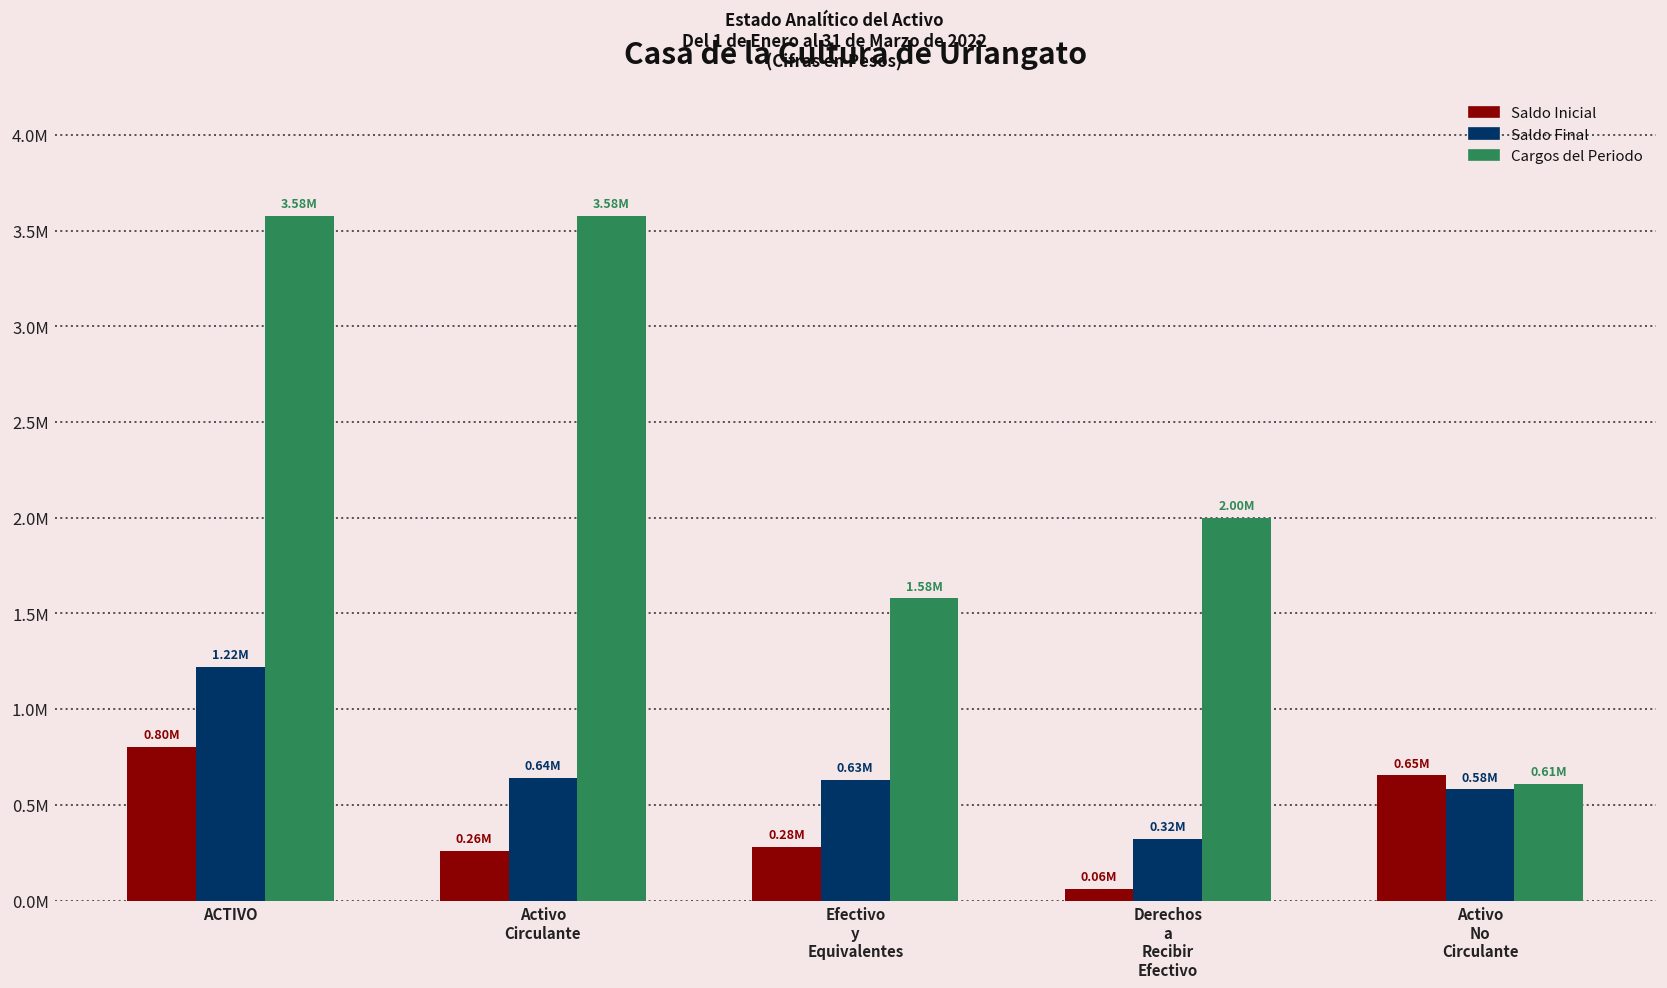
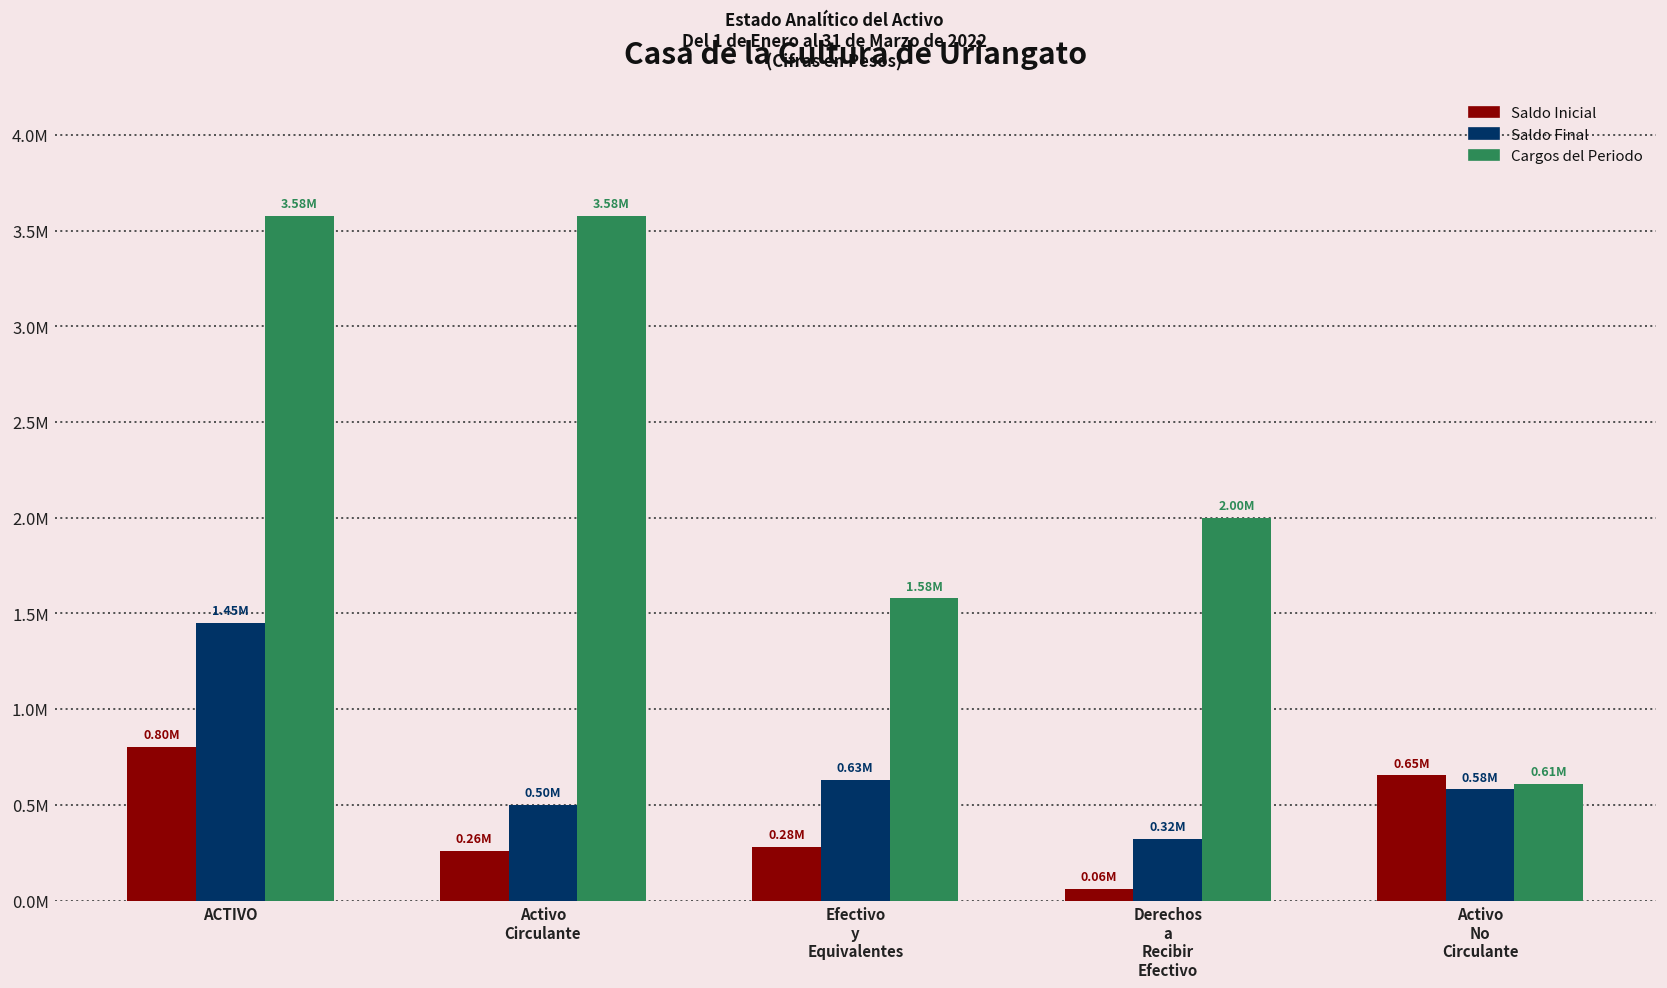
Saldo Final, ACTIVO: 1.22M -> 1.45M
Saldo Final, Activo Circulante: 0.64M -> 0.50M
